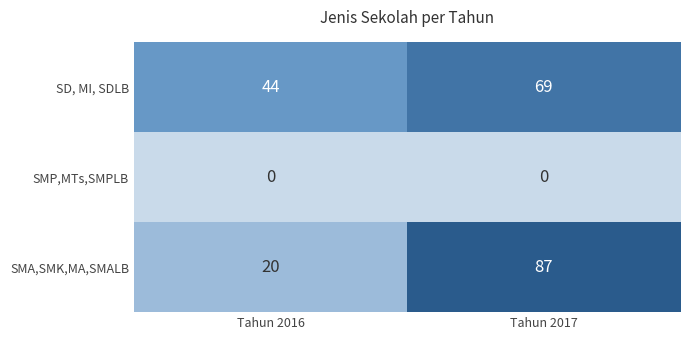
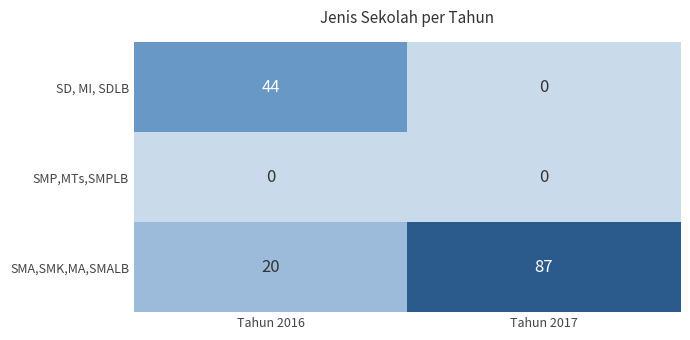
SD, MI, SDLB, Tahun 2017: 69 -> 0
